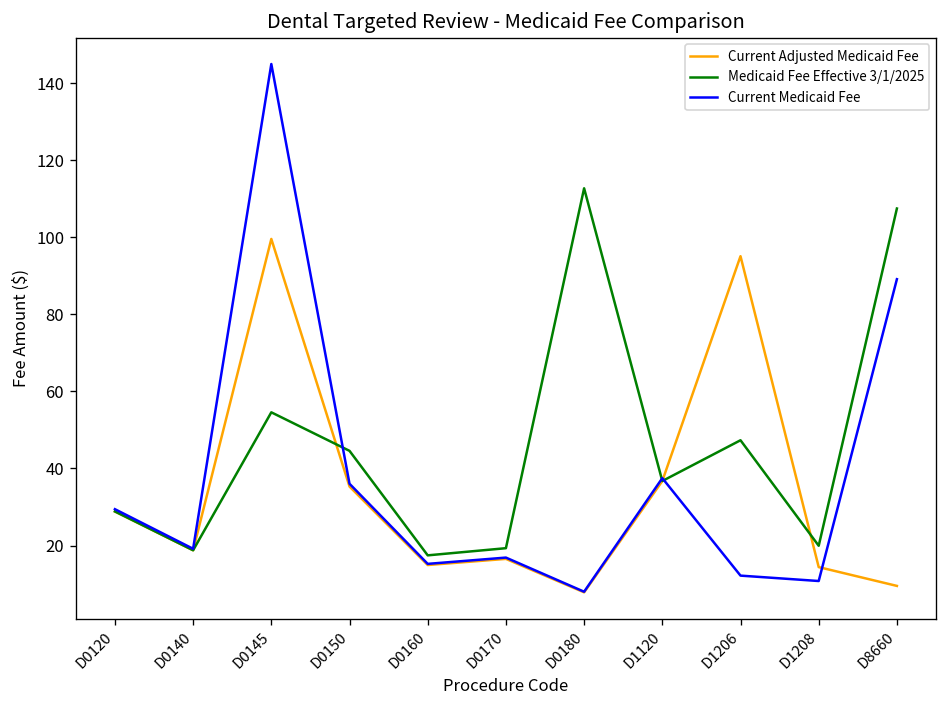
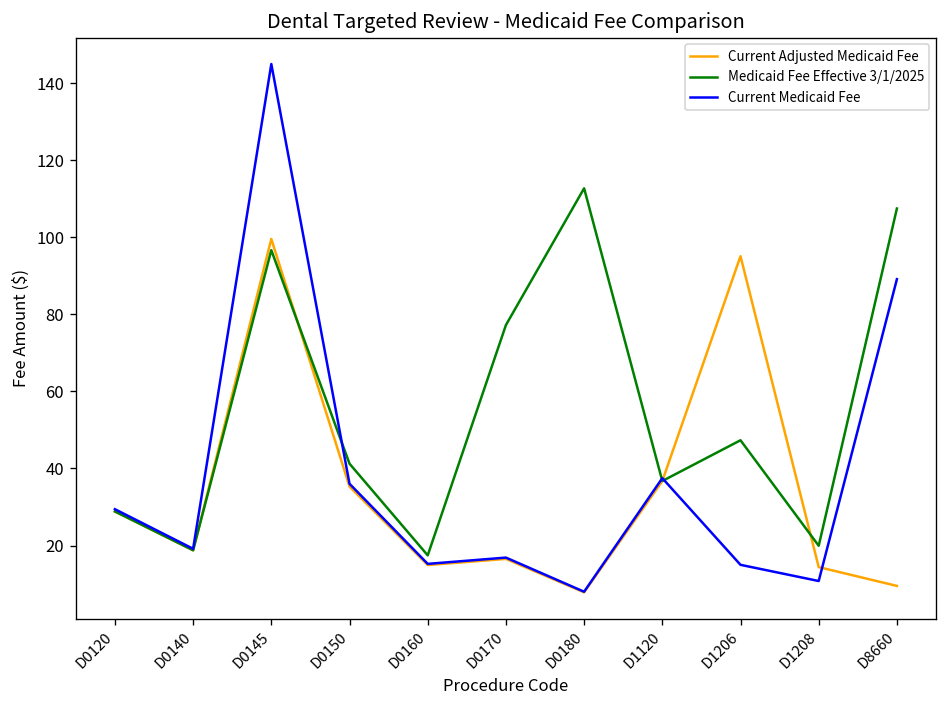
Medicaid Fee Effective 3/1/2025, D0145: 55 -> 97
Medicaid Fee Effective 3/1/2025, D0150: 45 -> 41
Medicaid Fee Effective 3/1/2025, D0170: 19 -> 77
Current Medicaid Fee, D1206: 12 -> 15
